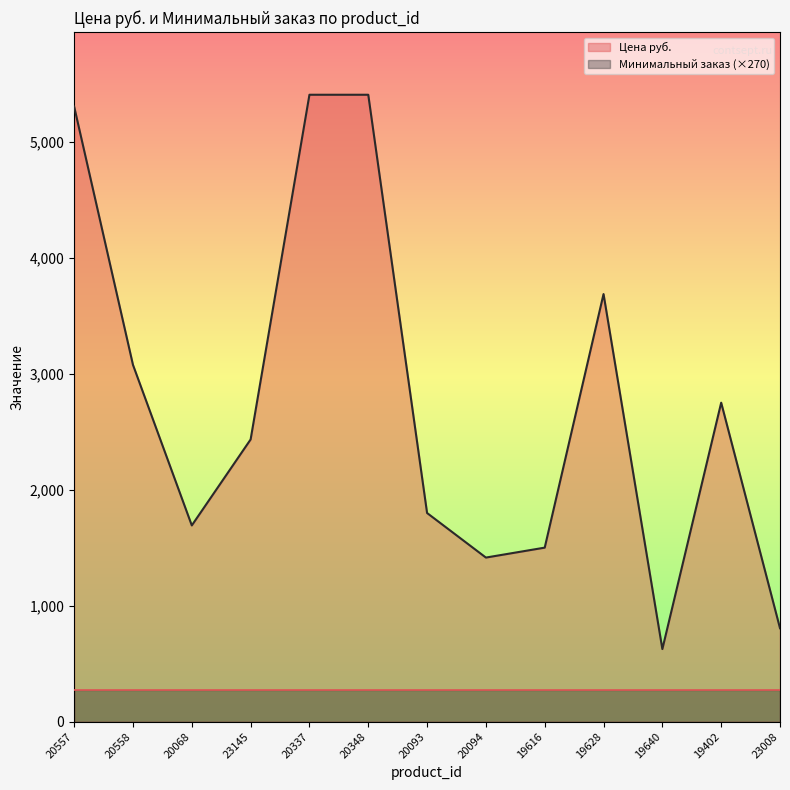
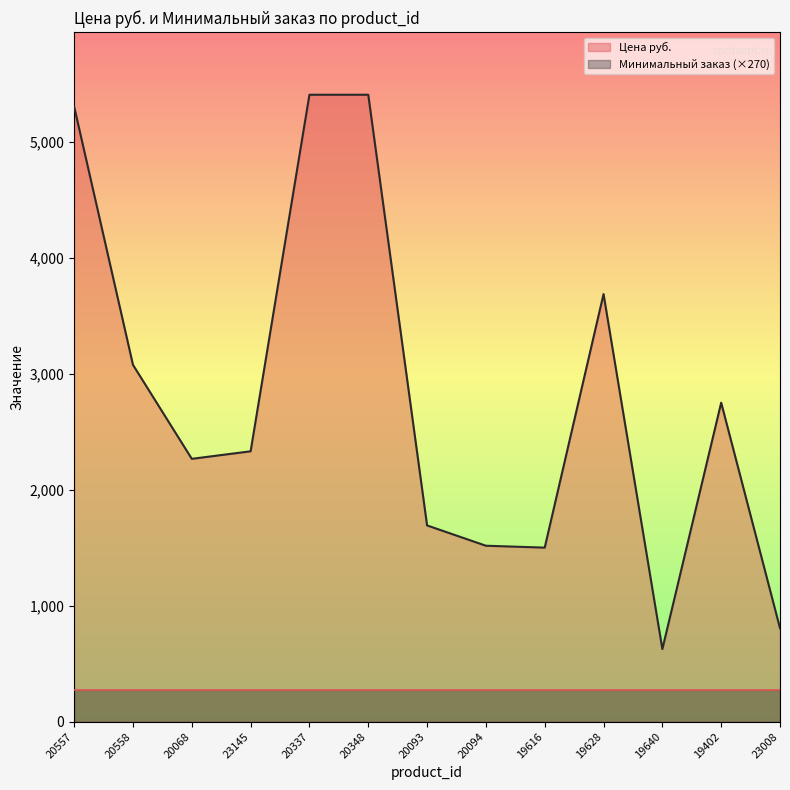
Цена руб., 20068: 1,690 -> 2,270
Цена руб., 23145: 2,430 -> 2,330
Цена руб., 20093: 1,800 -> 1,690
Цена руб., 20094: 1,420 -> 1,520
